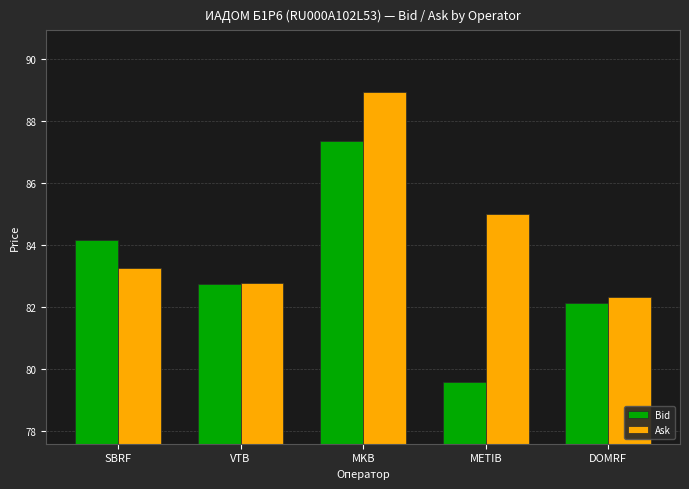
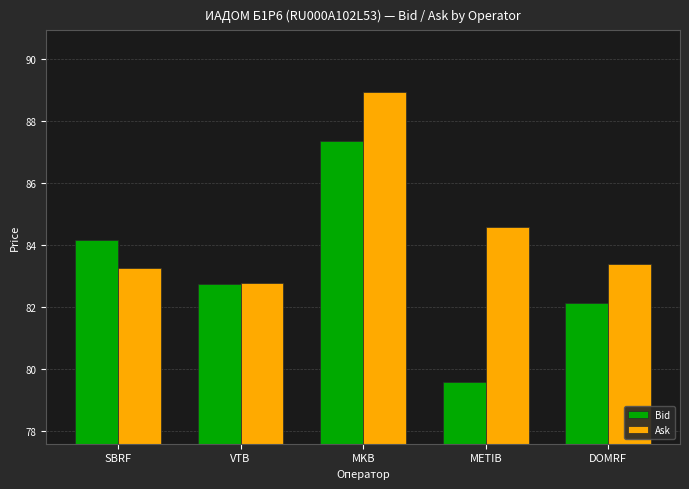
Ask, METIB: 85.0 -> 84.6
Ask, DOMRF: 82.3 -> 83.4
